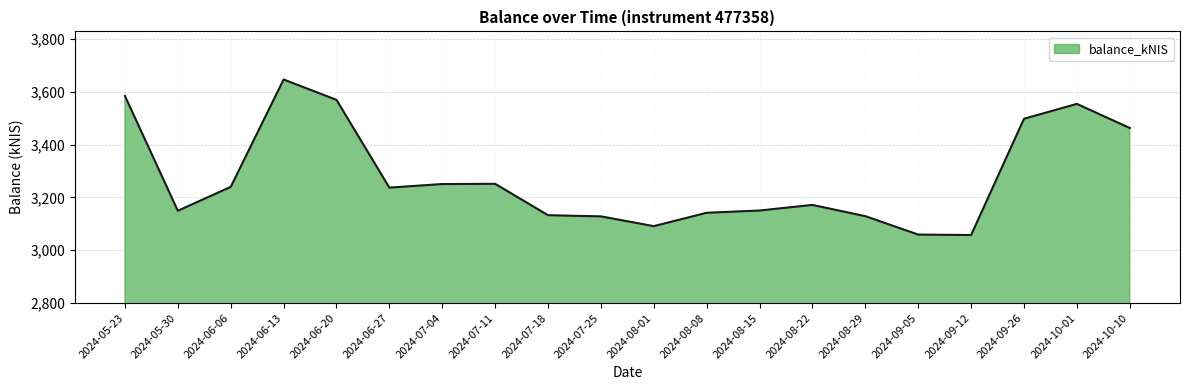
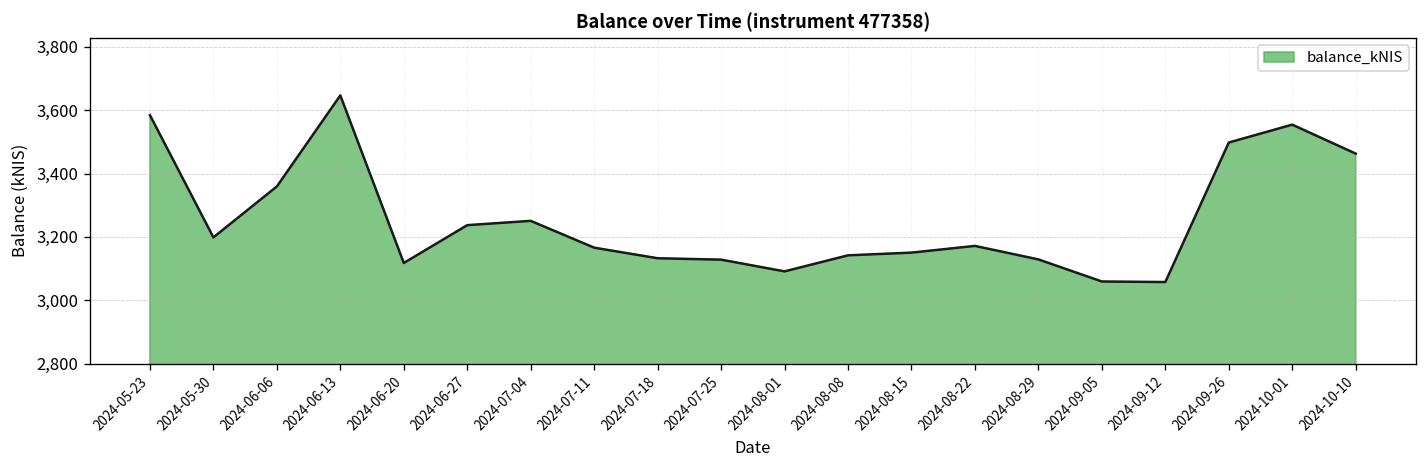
2024-05-30: 3,150 -> 3,200
2024-06-06: 3,240 -> 3,360
2024-06-20: 3,570 -> 3,120
2024-07-11: 3,250 -> 3,170
